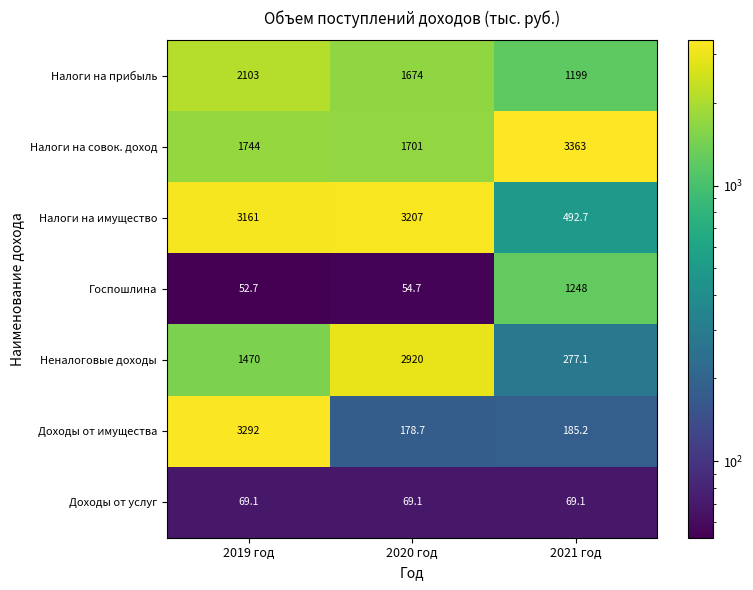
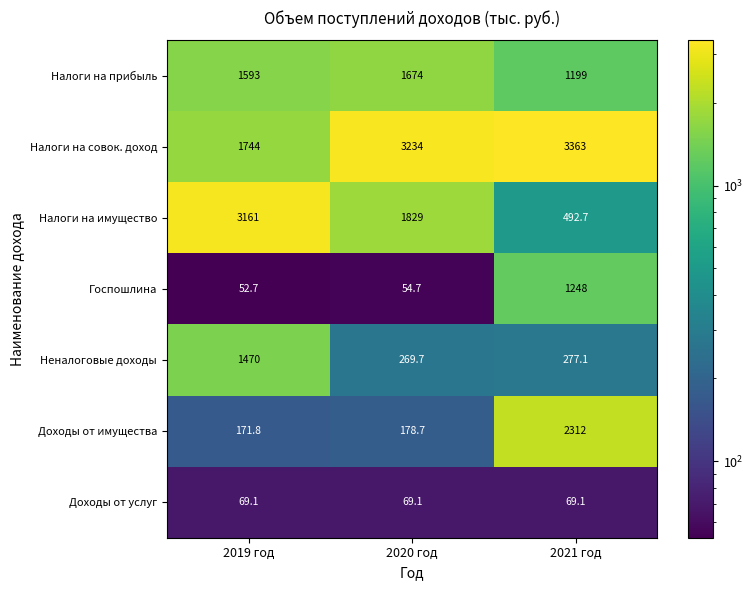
Налоги на прибыль, 2019 год: 2103 -> 1593
Налоги на совок. доход, 2020 год: 1701 -> 3234
Налоги на имущество, 2020 год: 3207 -> 1829
Неналоговые доходы, 2020 год: 2920 -> 269.7
Доходы от имущества, 2019 год: 3292 -> 171.8
Доходы от имущества, 2021 год: 185.2 -> 2312
